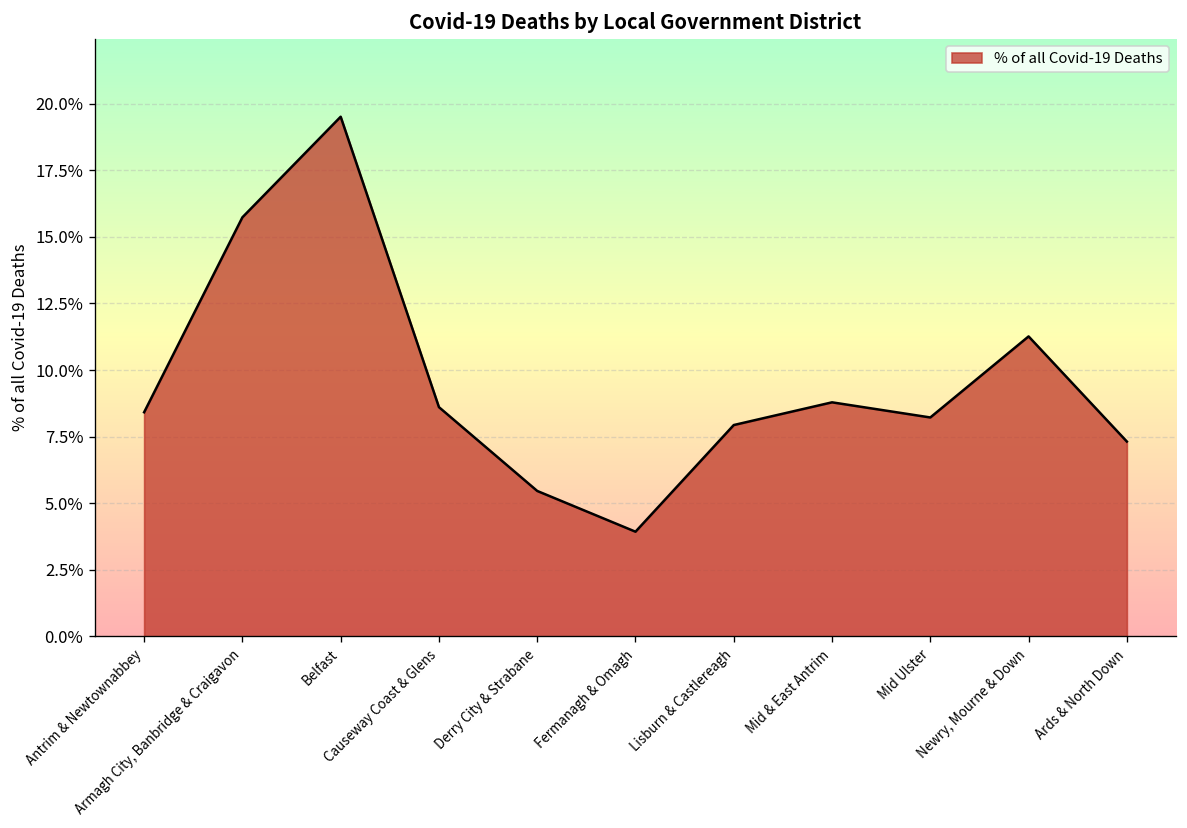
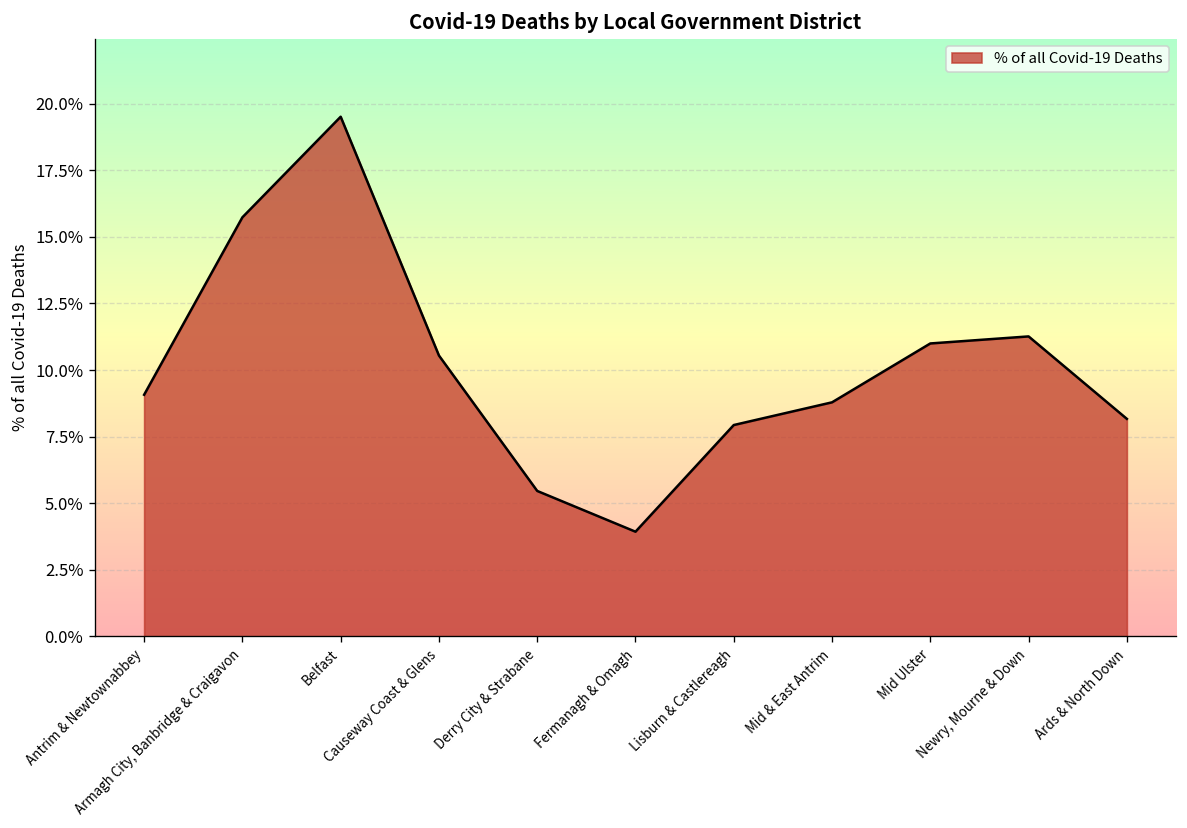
Antrim & Newtownabbey: 8.4% -> 9.1%
Causeway Coast & Glens: 8.6% -> 10.5%
Mid Ulster: 8.2% -> 11.0%
Ards & North Down: 7.3% -> 8.2%
